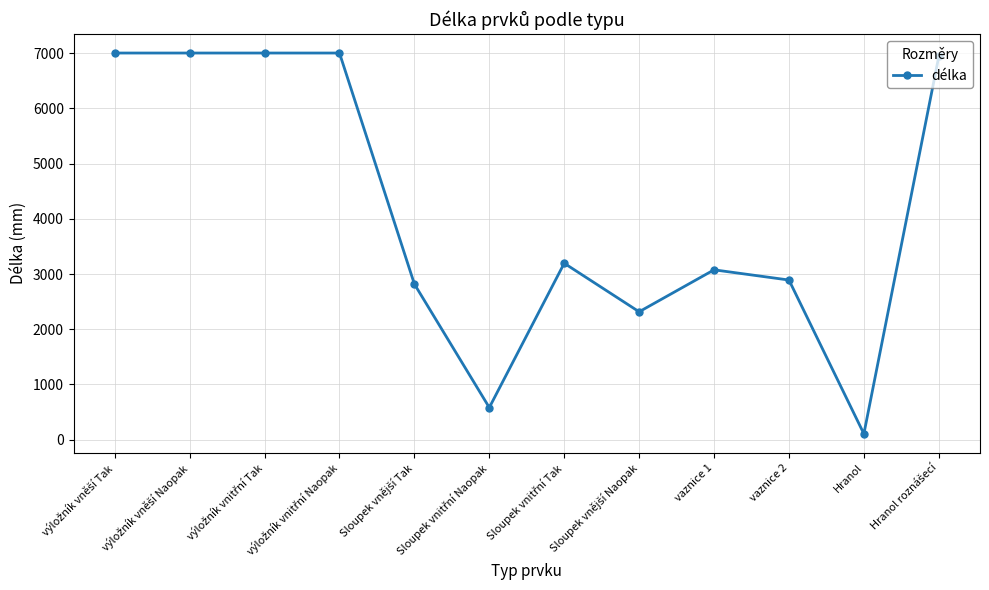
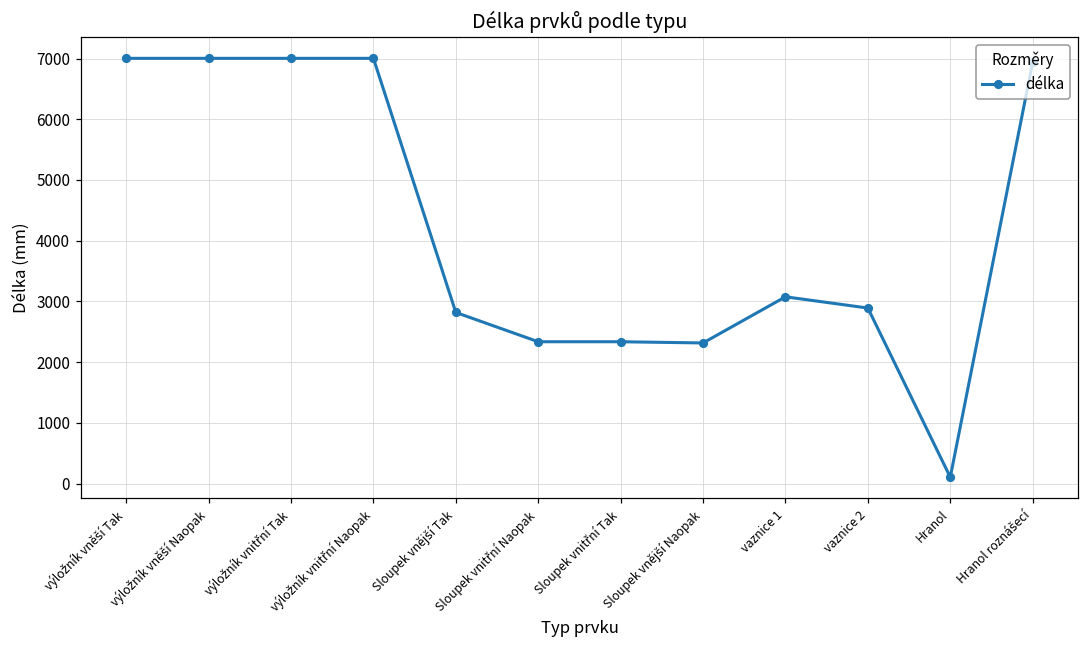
Sloupek vnitřní Naopak: 600 -> 2300
Sloupek vnitřní Tak: 3200 -> 2300
